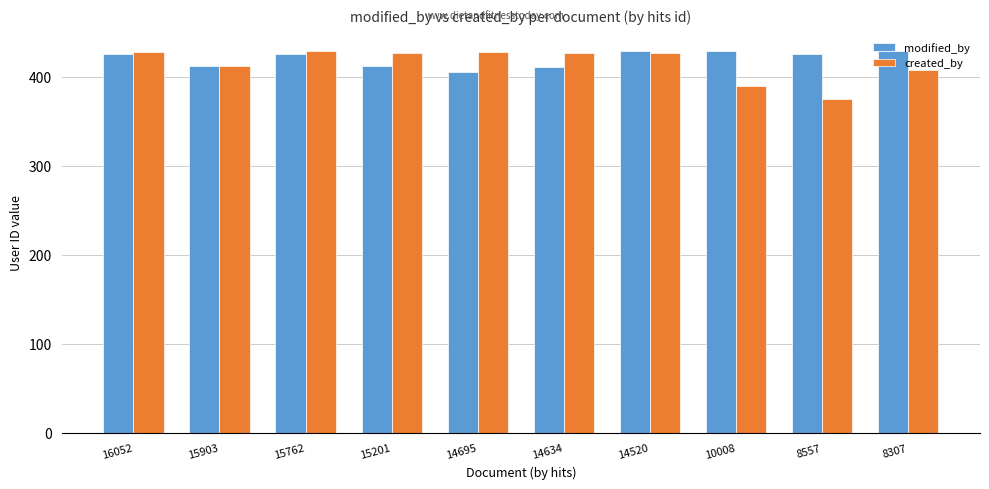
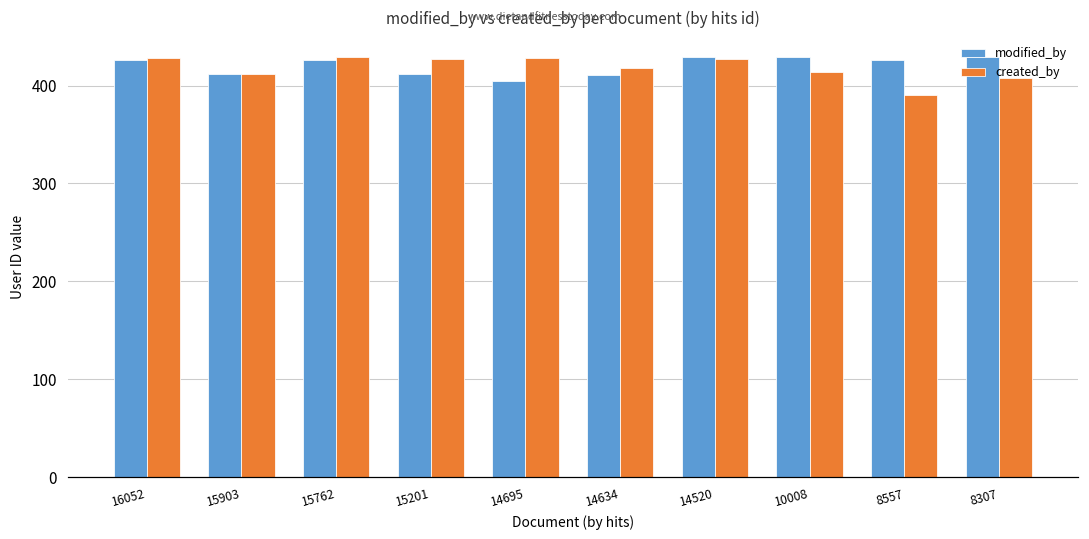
created_by, 14634: 430 -> 420
created_by, 10008: 390 -> 410
created_by, 8557: 380 -> 390
